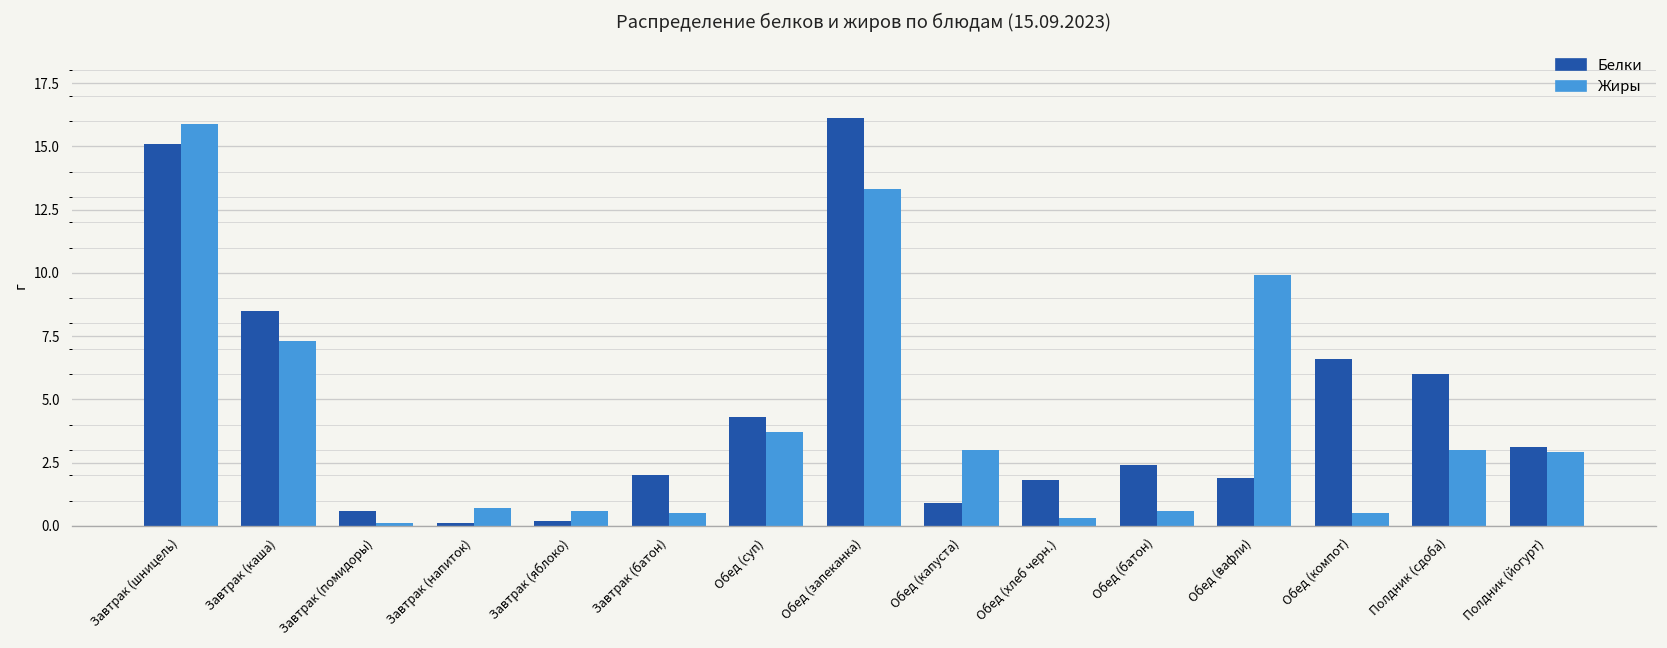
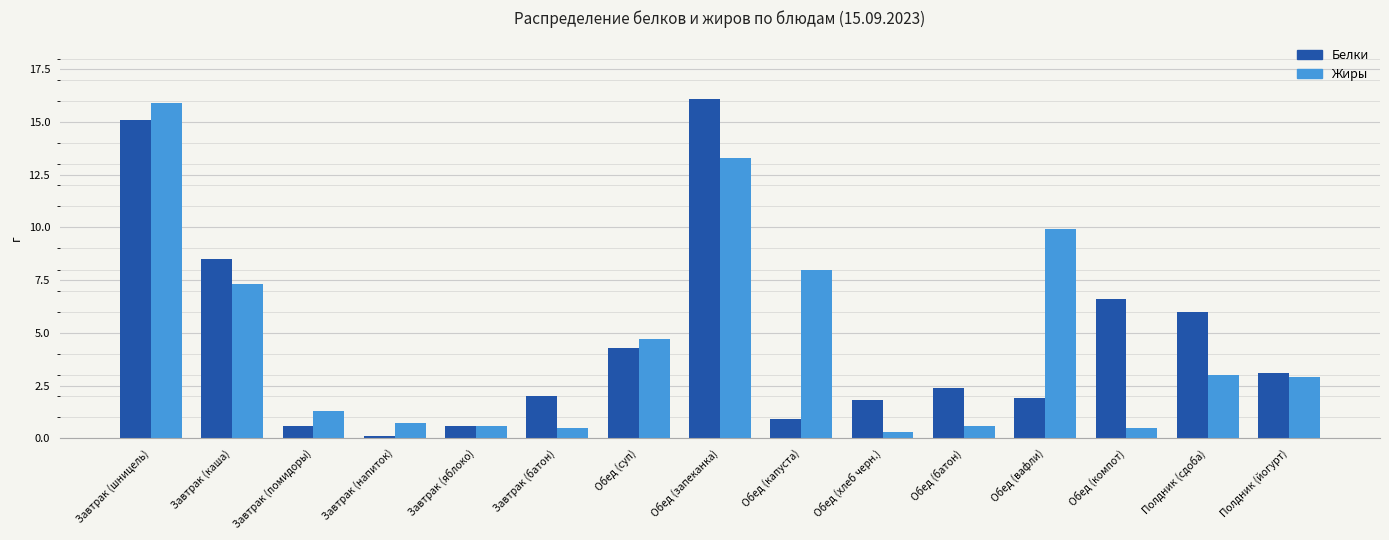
Жиры, Завтрак (помидоры): 0.1 -> 1.3
Белки, Завтрак (яблоко): 0.2 -> 0.6
Жиры, Обед (суп): 3.7 -> 4.7
Жиры, Обед (капуста): 3 -> 8
